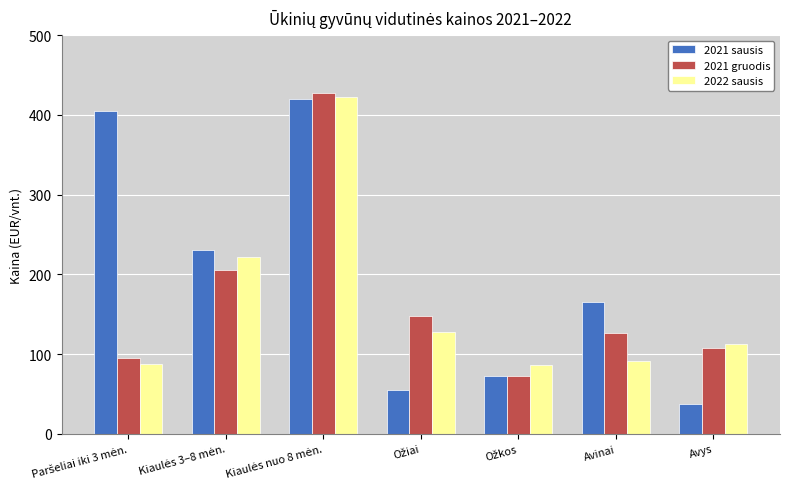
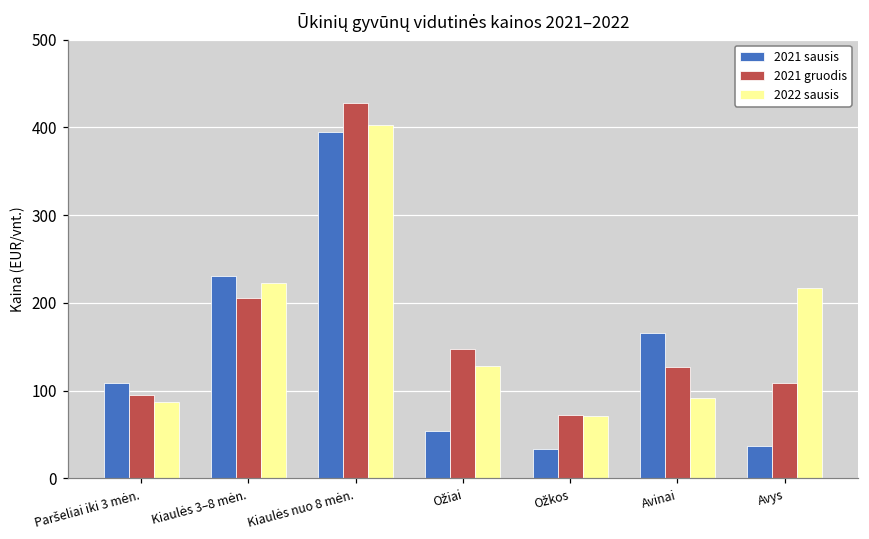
2021 sausis, Paršeliai iki 3 mėn.: 400 -> 110
2021 sausis, Kiaulės nuo 8 mėn.: 420 -> 400
2022 sausis, Kiaulės nuo 8 mėn.: 420 -> 400
2021 sausis, Ožkos: 70 -> 30
2022 sausis, Ožkos: 90 -> 70
2022 sausis, Avys: 110 -> 220
